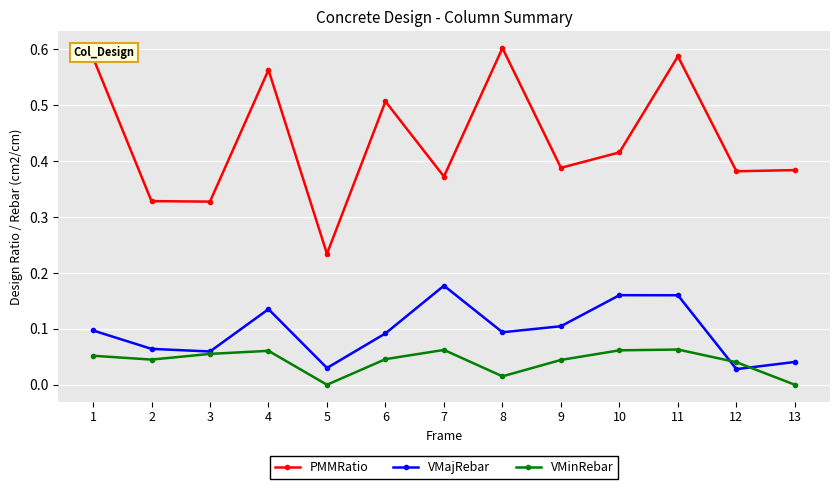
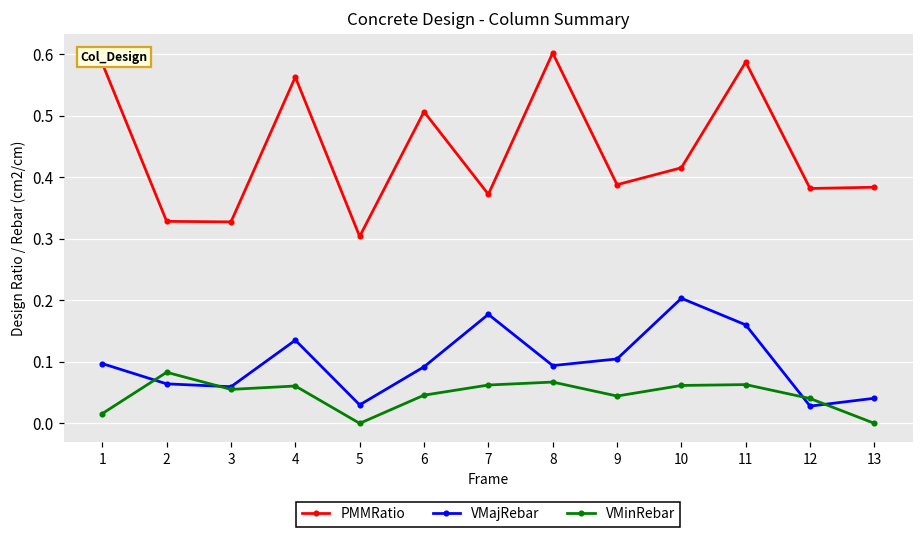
VMinRebar, 1: 0.05 -> 0.02
VMinRebar, 2: 0.05 -> 0.08
PMMRatio, 5: 0.23 -> 0.30
VMinRebar, 8: 0.02 -> 0.07
VMajRebar, 10: 0.16 -> 0.20
